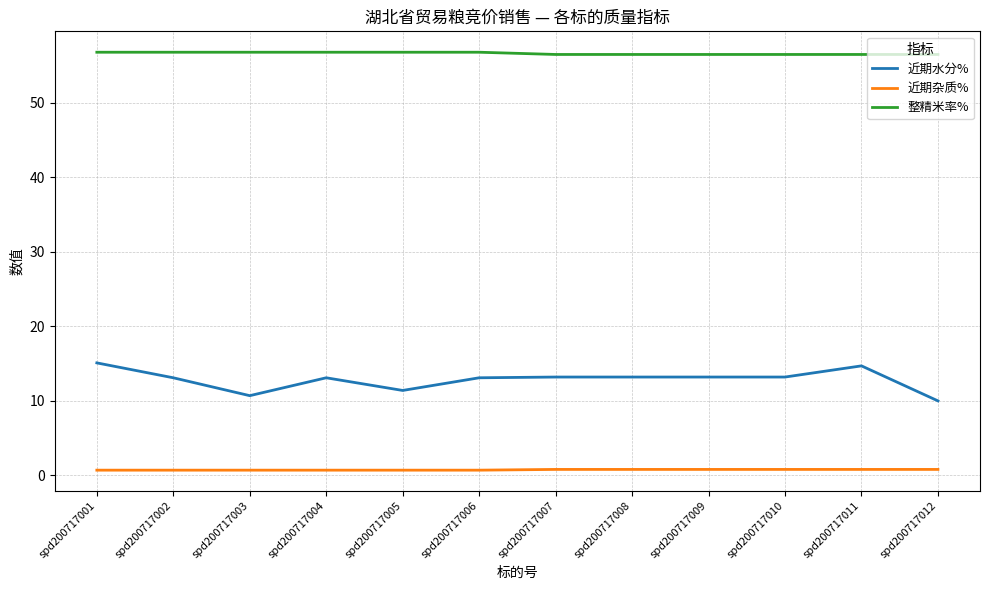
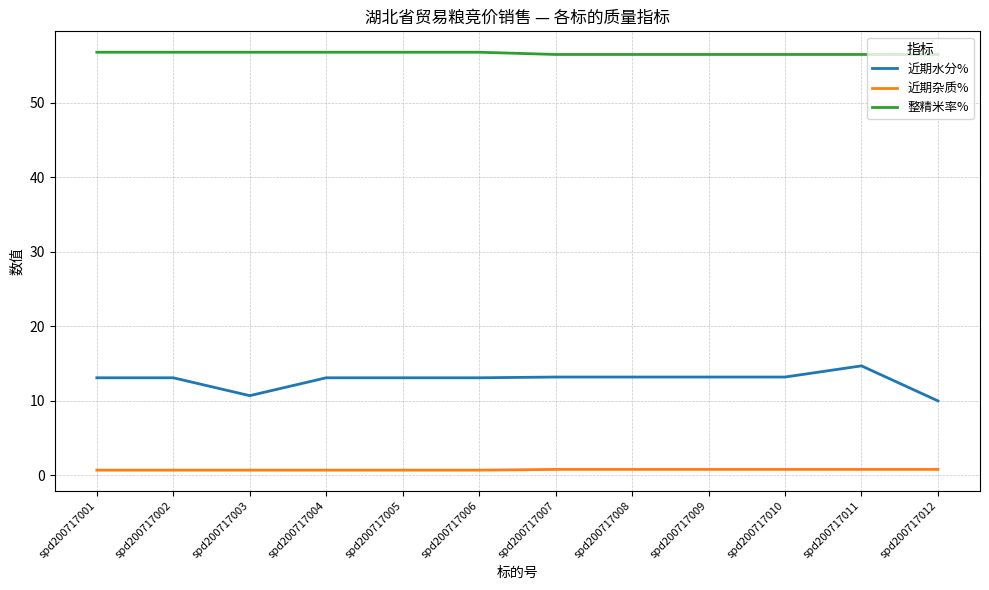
近期水分%, spd200717001: 15 -> 13
近期水分%, spd200717005: 11 -> 13
